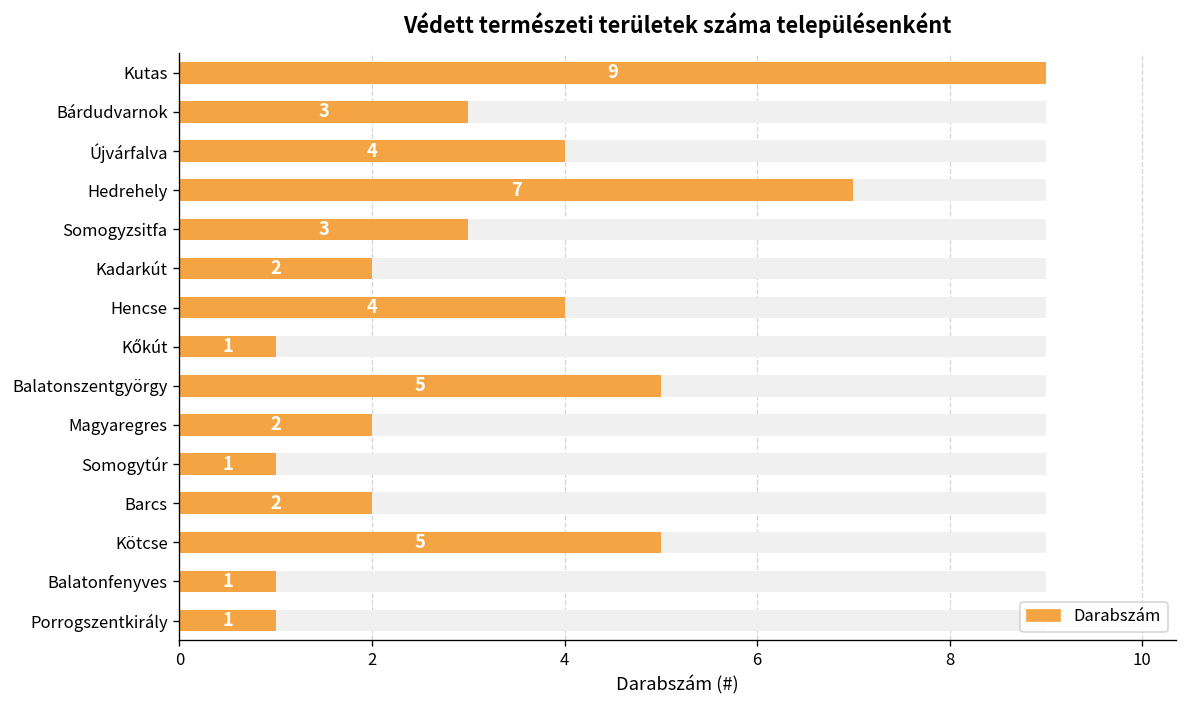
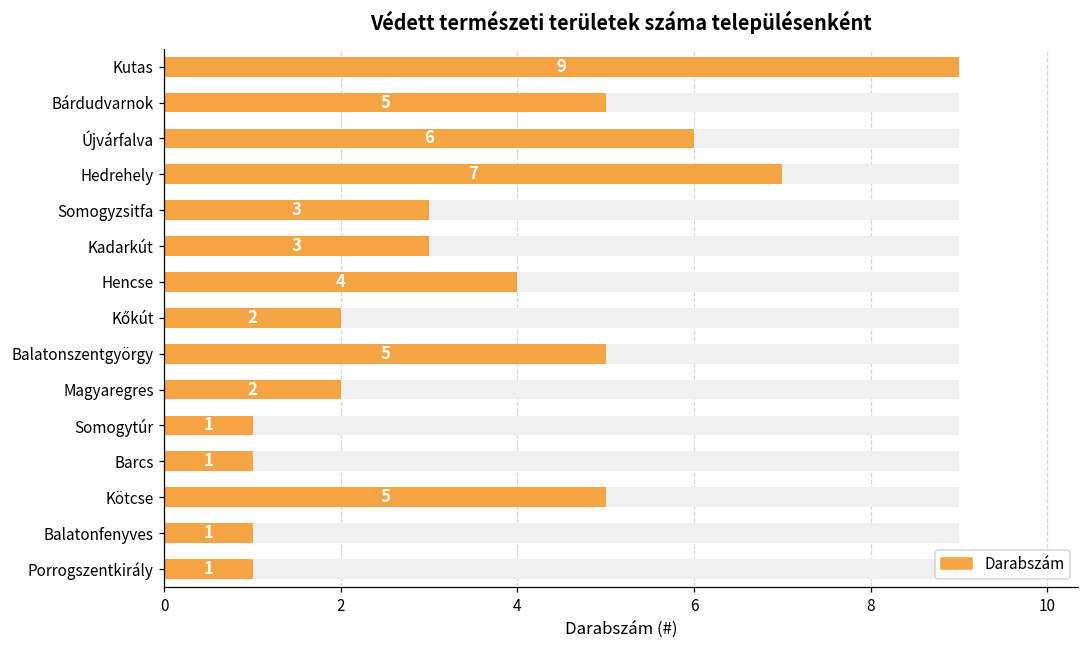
Darabszám, Bárdudvarnok: 3 -> 5
Darabszám, Újvárfalva: 4 -> 6
Darabszám, Kadarkút: 2 -> 3
Darabszám, Kőkút: 1 -> 2
Darabszám, Barcs: 2 -> 1
